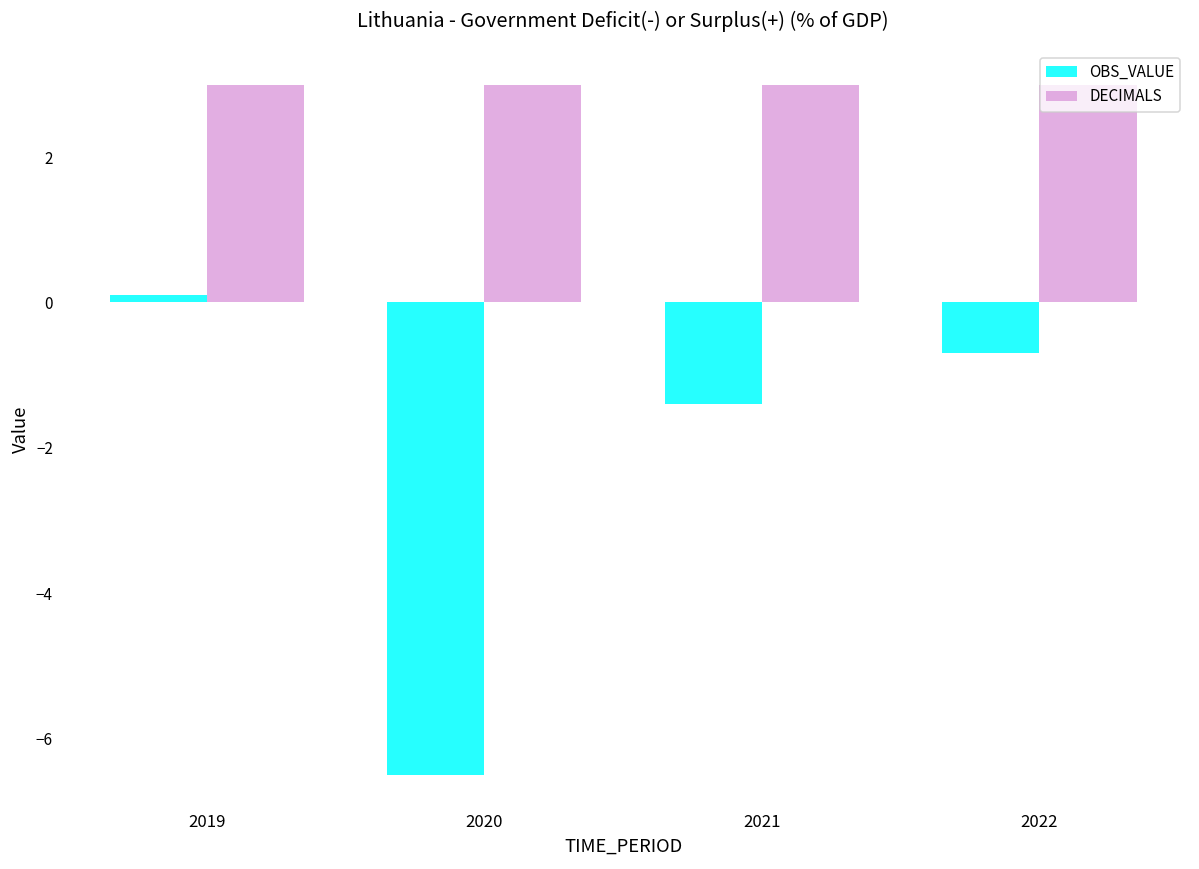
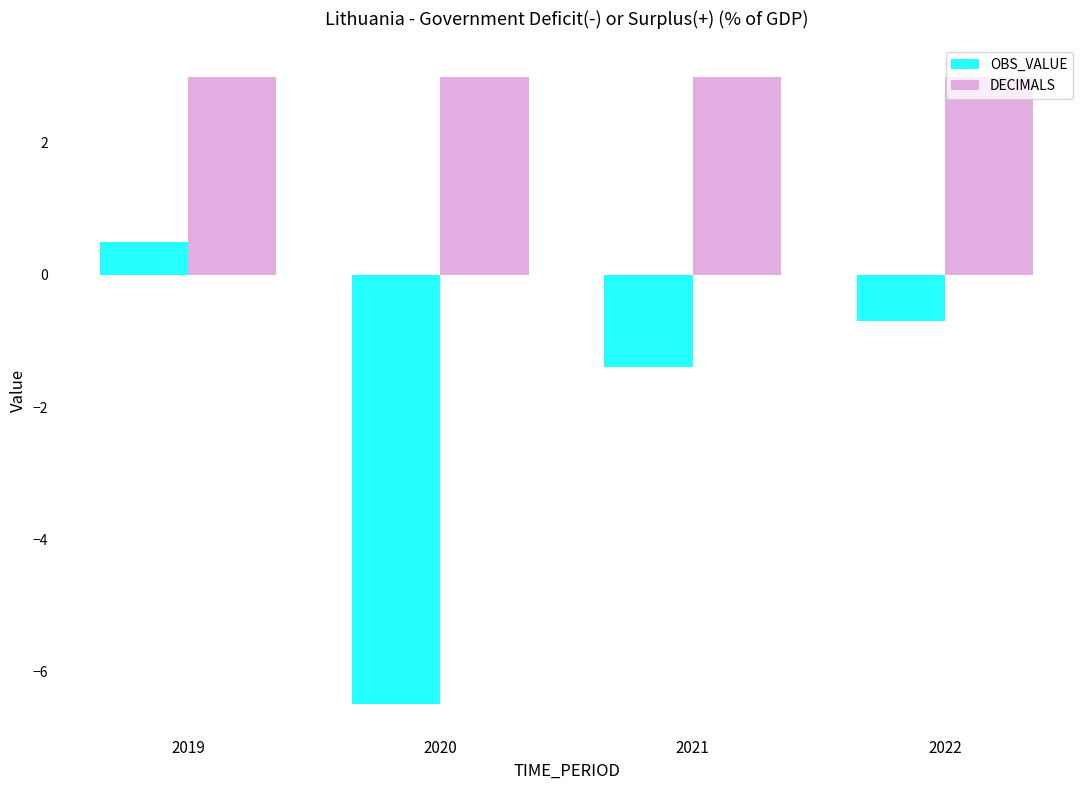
OBS_VALUE, 2019: 0.1 -> 0.5
